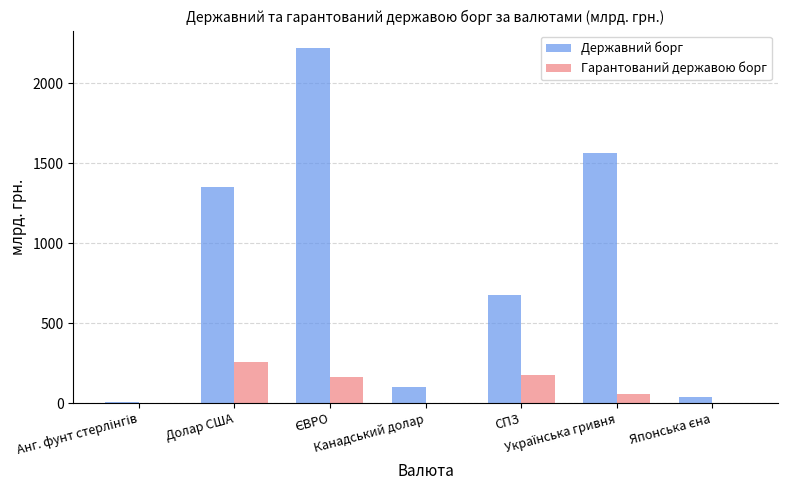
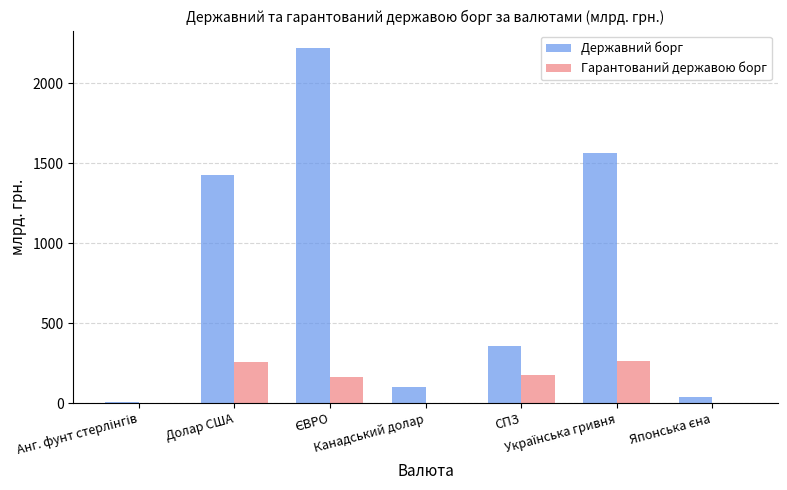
Державний борг, Долар США: 1350 -> 1430
Державний борг, СПЗ: 670 -> 360
Гарантований державою борг, Українська гривня: 60 -> 260
